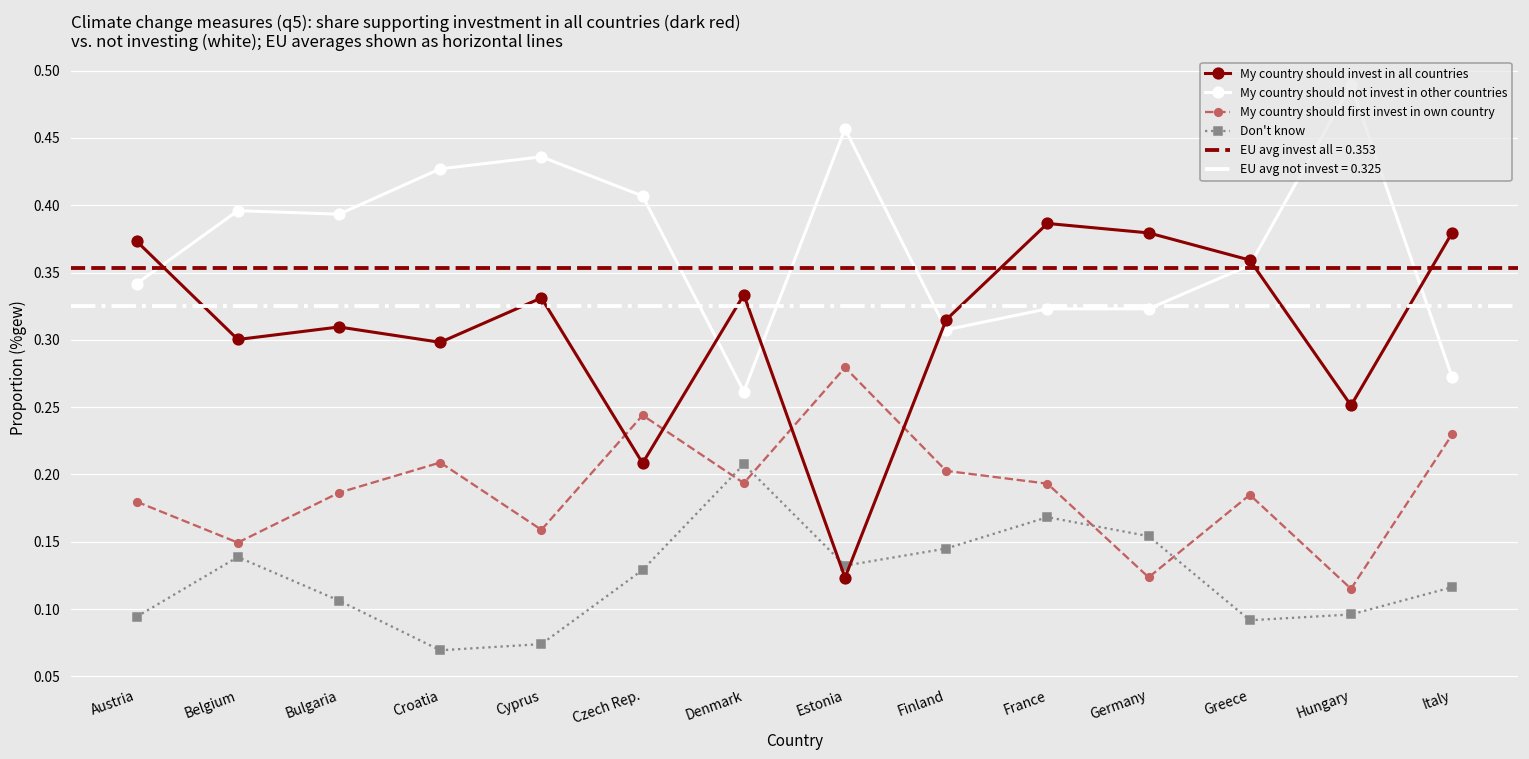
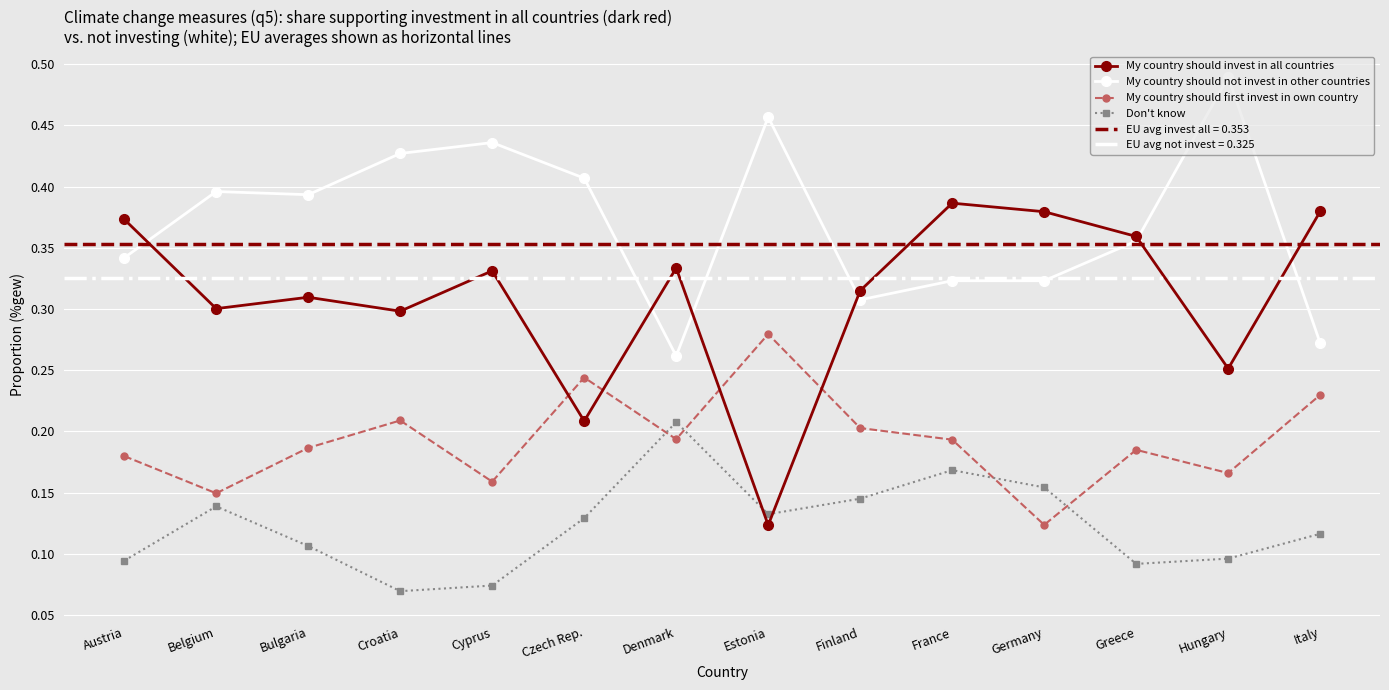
My country should first invest in own country, Hungary: 0.115 -> 0.166
